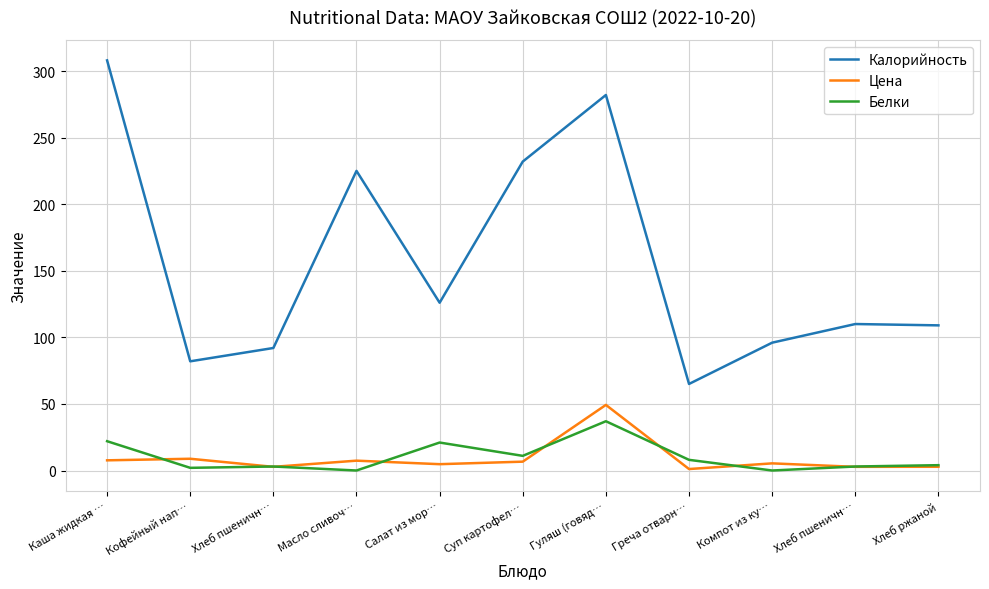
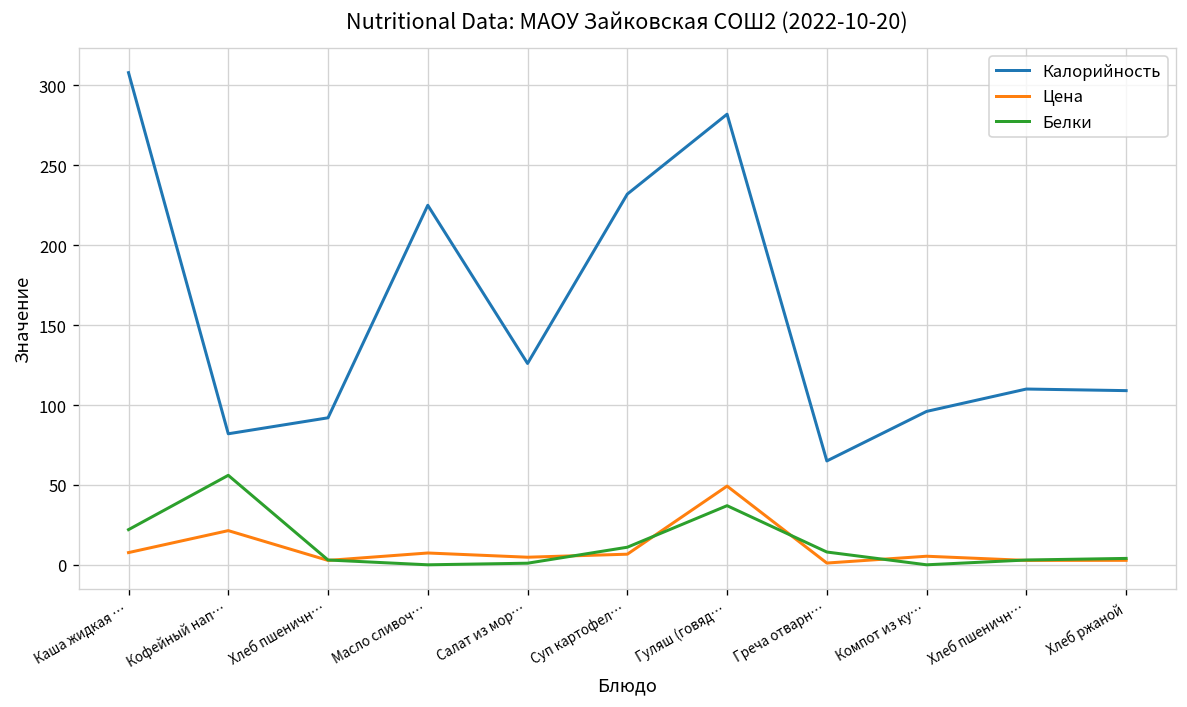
Цена, Кофейный нап…: 9 -> 21
Белки, Кофейный нап…: 2 -> 56
Белки, Салат из мор…: 21 -> 1
